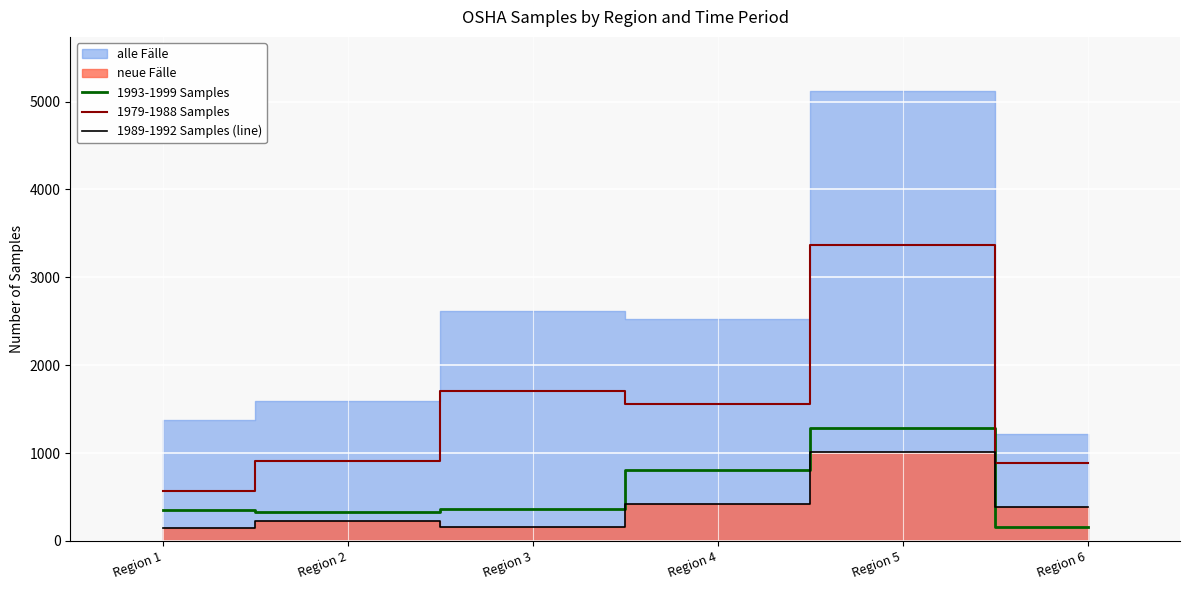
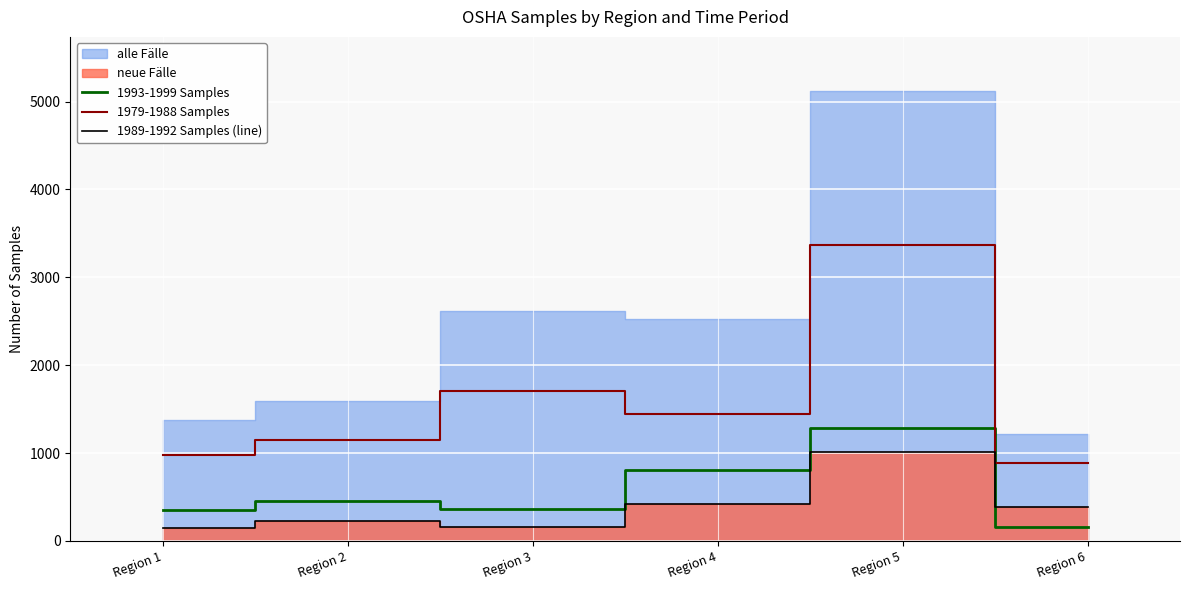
1979-1988 Samples, Region 1: 600 -> 1000
1993-1999 Samples, Region 2: 300 -> 500
1979-1988 Samples, Region 2: 900 -> 1100
1979-1988 Samples, Region 4: 1600 -> 1400
